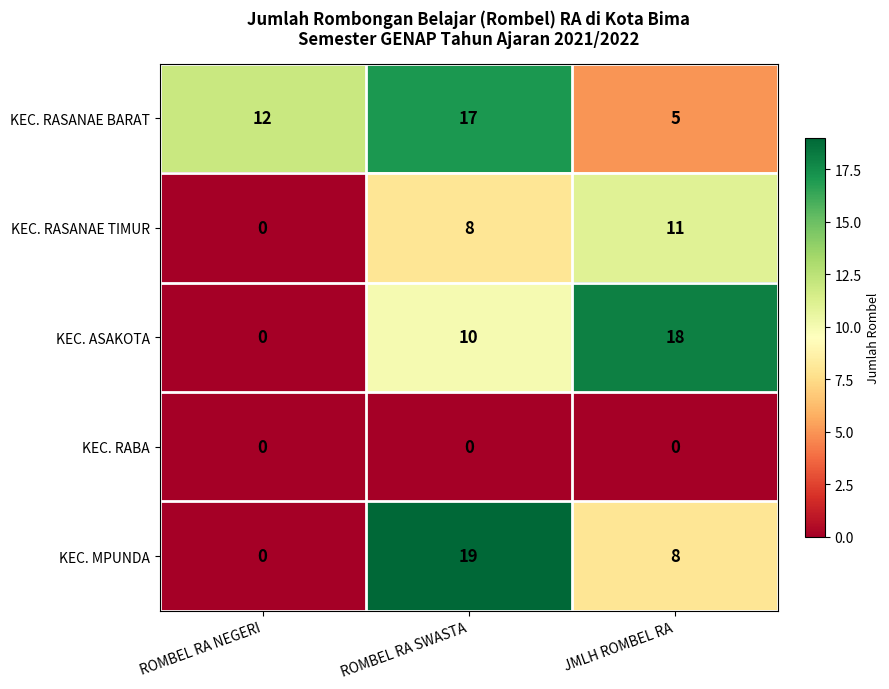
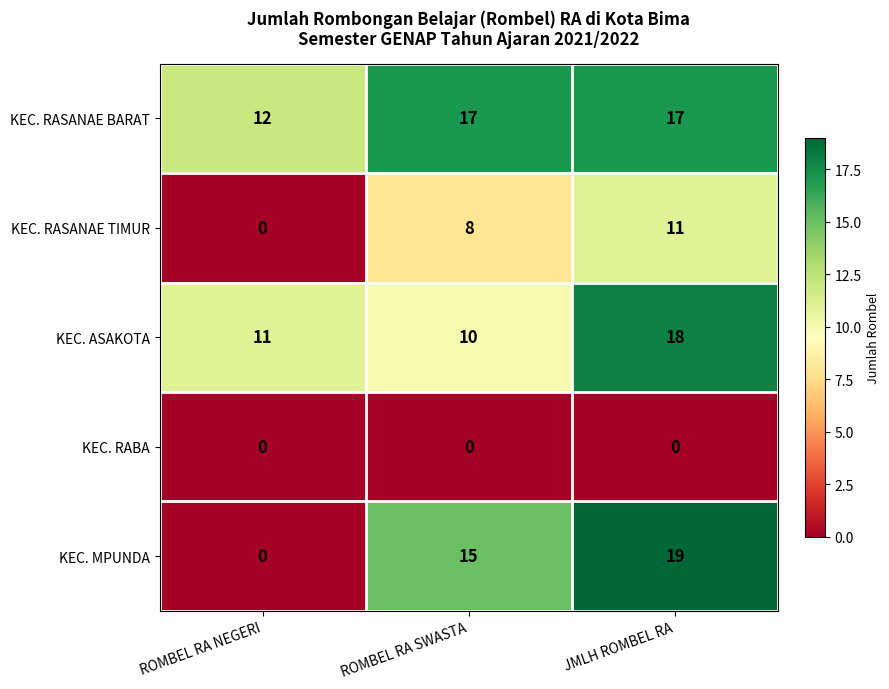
KEC. RASANAE BARAT, JMLH ROMBEL RA: 5 -> 17
KEC. ASAKOTA, ROMBEL RA NEGERI: 0 -> 11
KEC. MPUNDA, ROMBEL RA SWASTA: 19 -> 15
KEC. MPUNDA, JMLH ROMBEL RA: 8 -> 19
